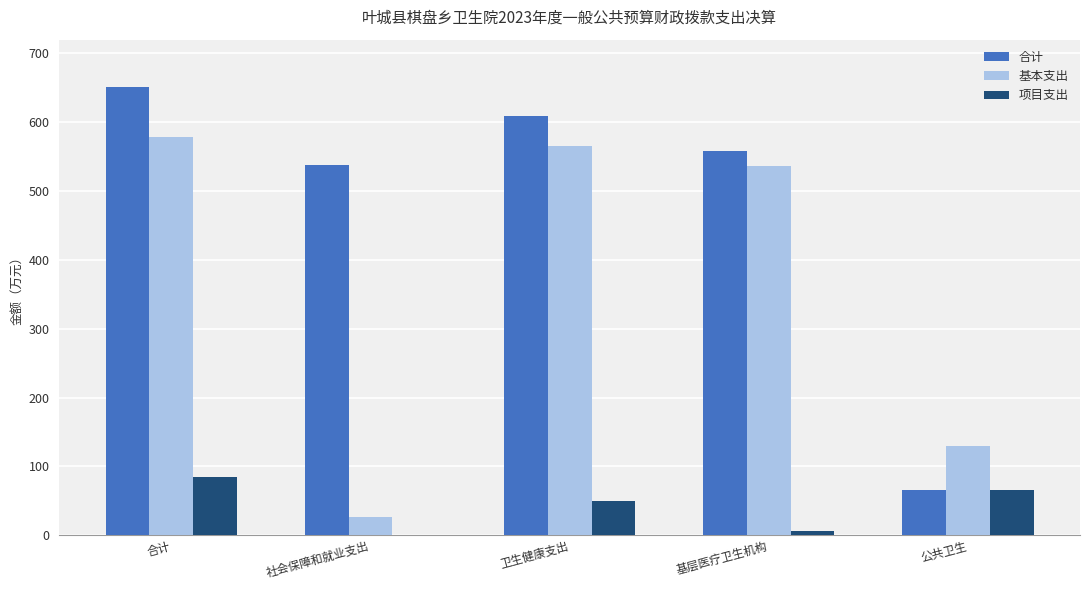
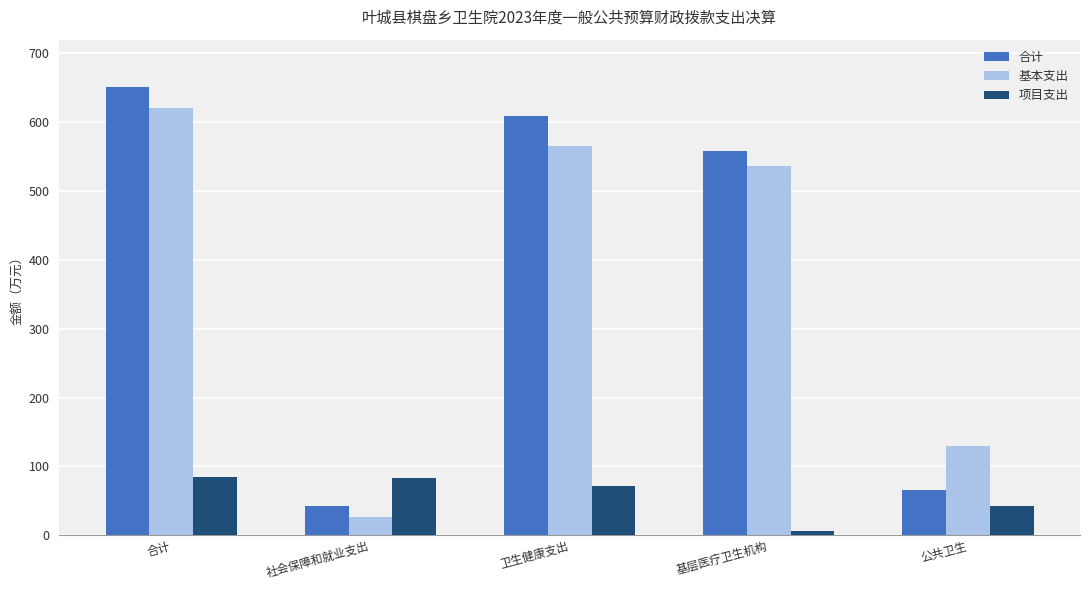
基本支出, 合计: 580 -> 620
合计, 社会保障和就业支出: 540 -> 40
项目支出, 社会保障和就业支出: 0 -> 80
项目支出, 卫生健康支出: 50 -> 70
项目支出, 公共卫生: 70 -> 40
